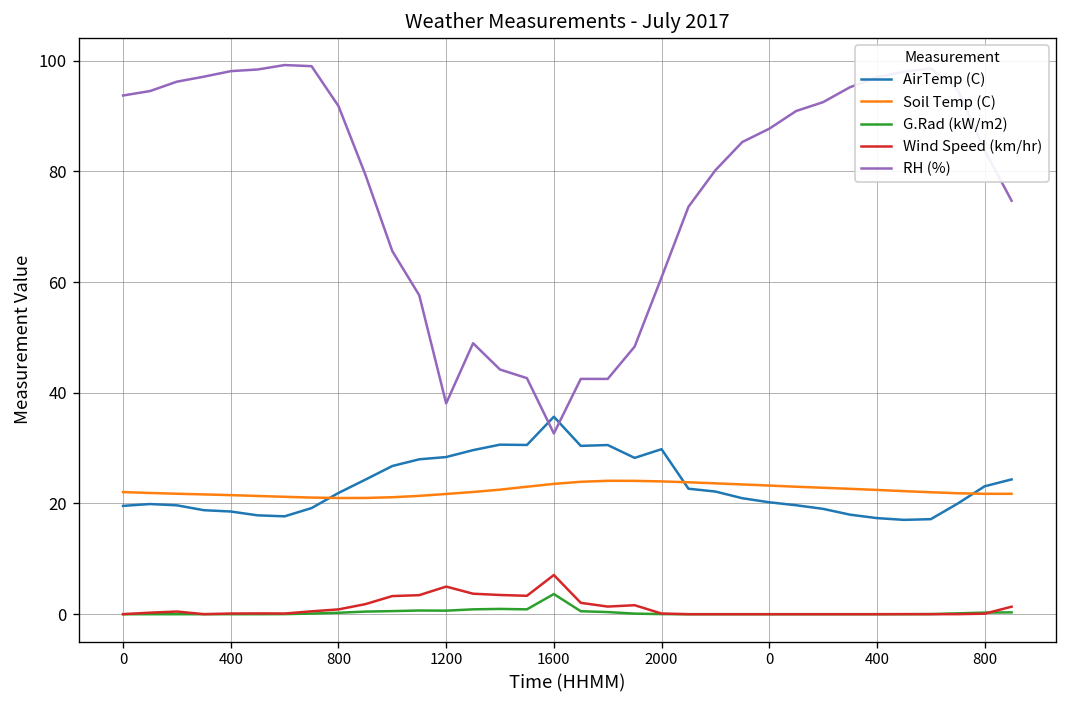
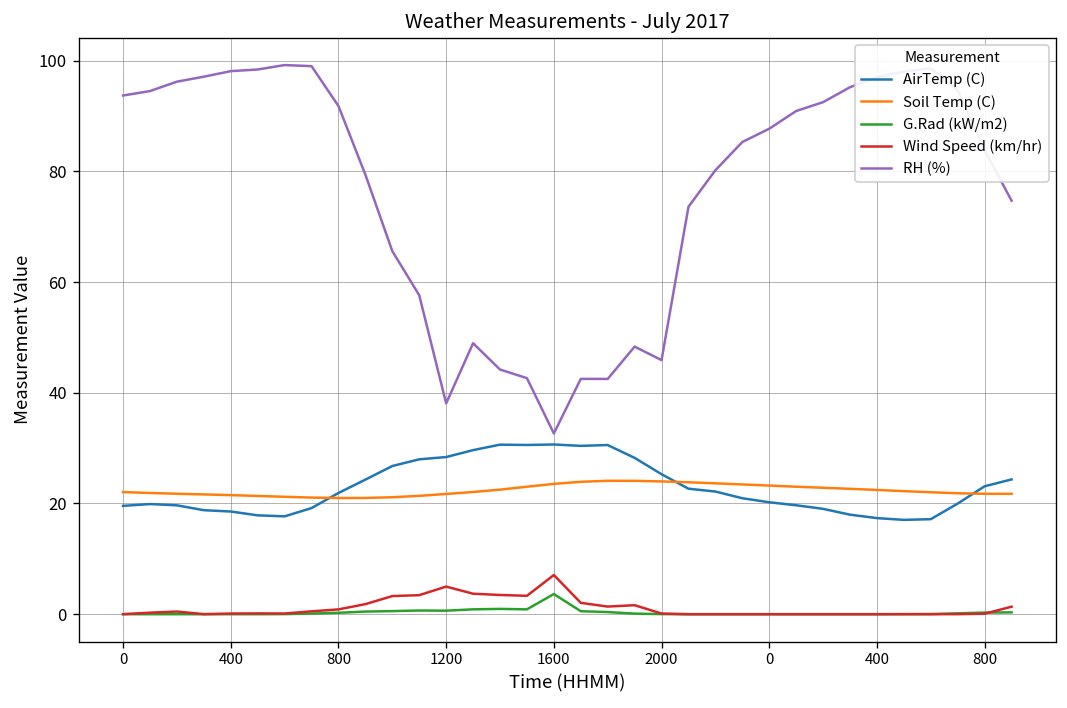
AirTemp (C), 1600: 36 -> 31
AirTemp (C), 2000: 30 -> 25
RH (%), 2000: 61 -> 46
